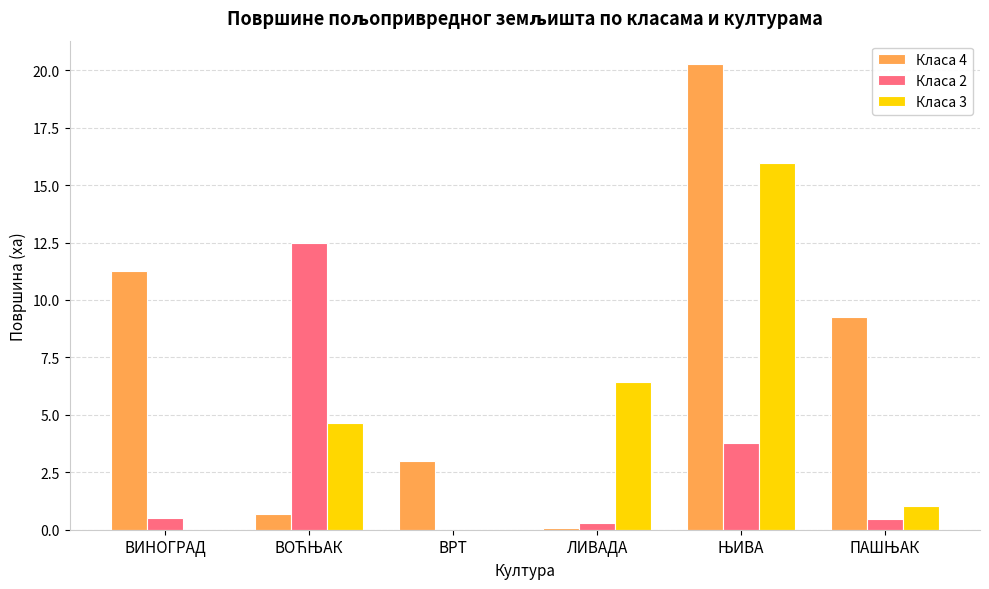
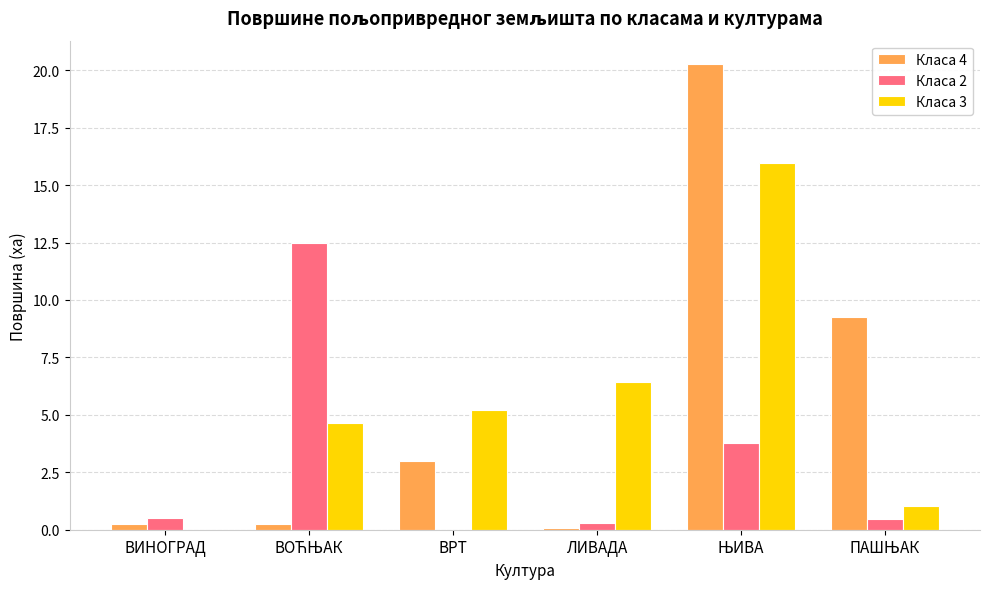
Класа 4, ВИНОГРАД: 11.3 -> 0.3
Класа 4, ВОЋЊАК: 0.7 -> 0.3
Класа 3, ВРТ: 0.0 -> 5.2
